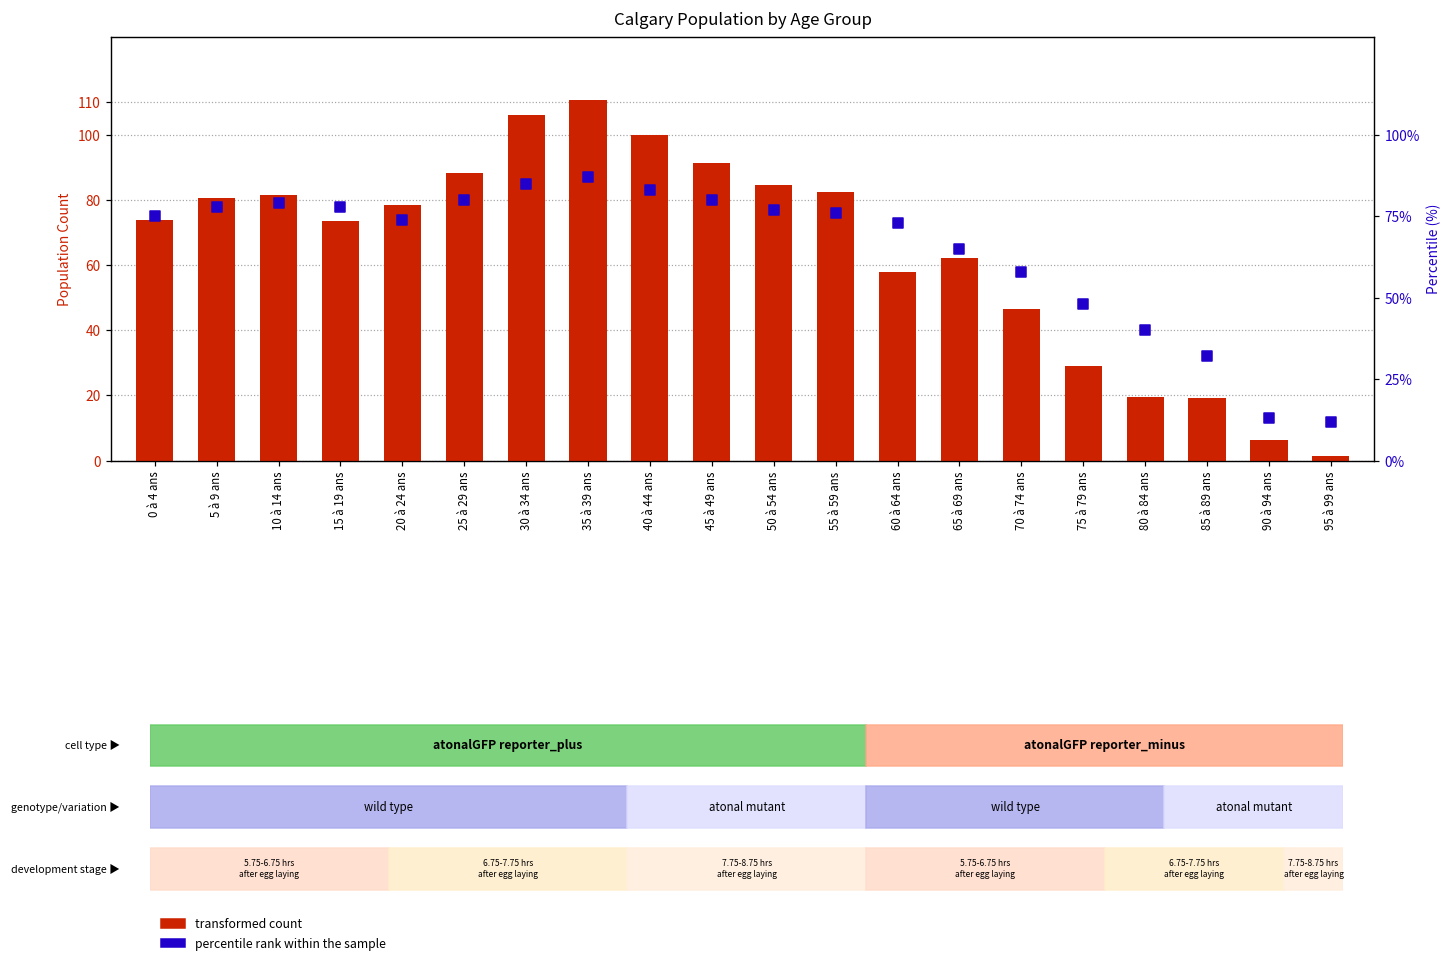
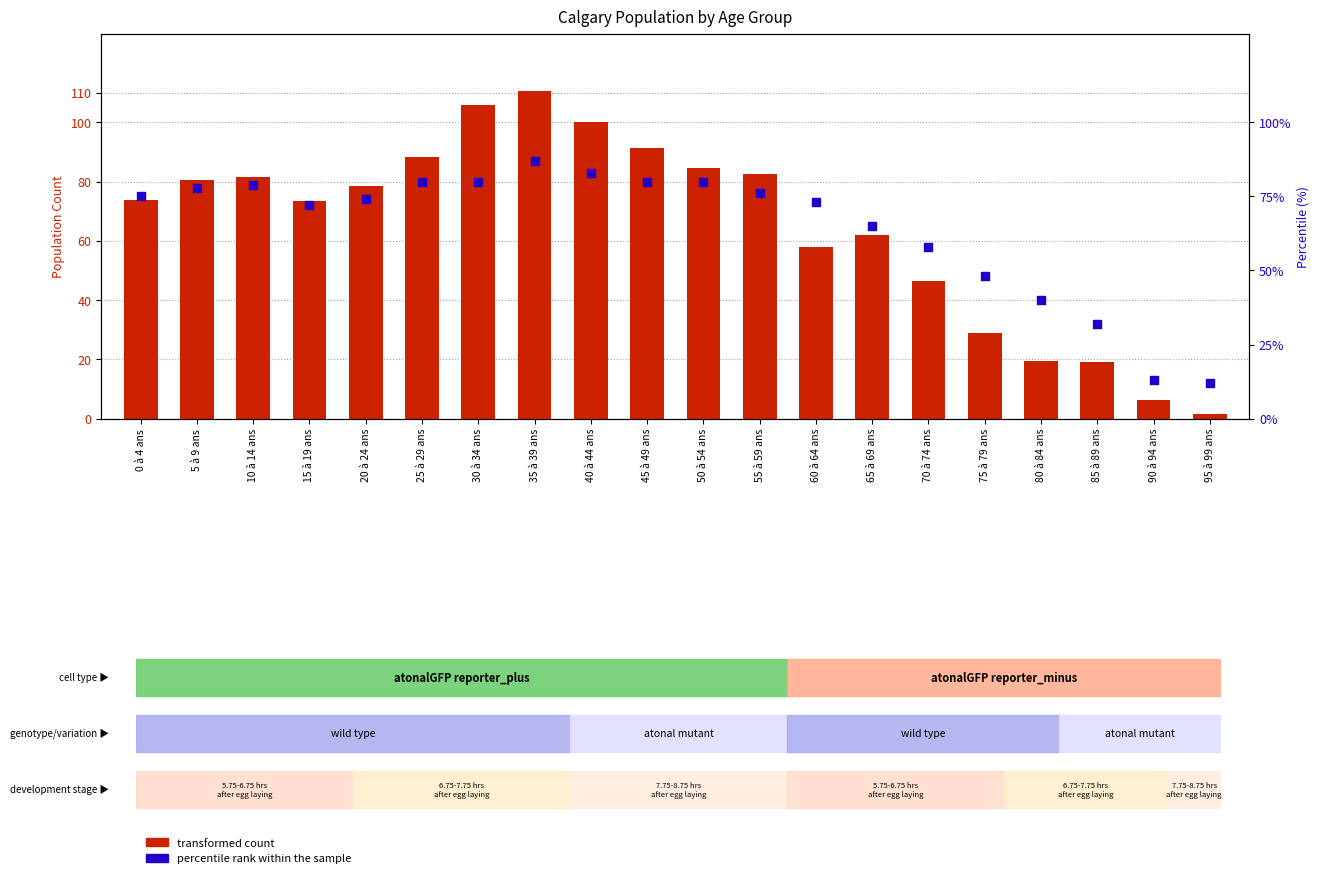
percentile rank within the sample, 15 à 19 ans: 78% -> 72%
percentile rank within the sample, 30 à 34 ans: 85% -> 80%
percentile rank within the sample, 50 à 54 ans: 77% -> 80%
